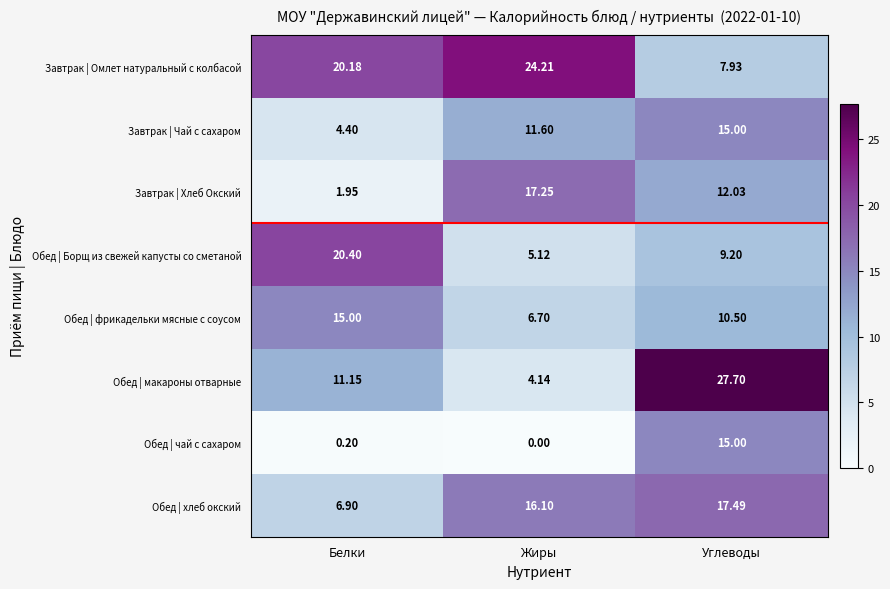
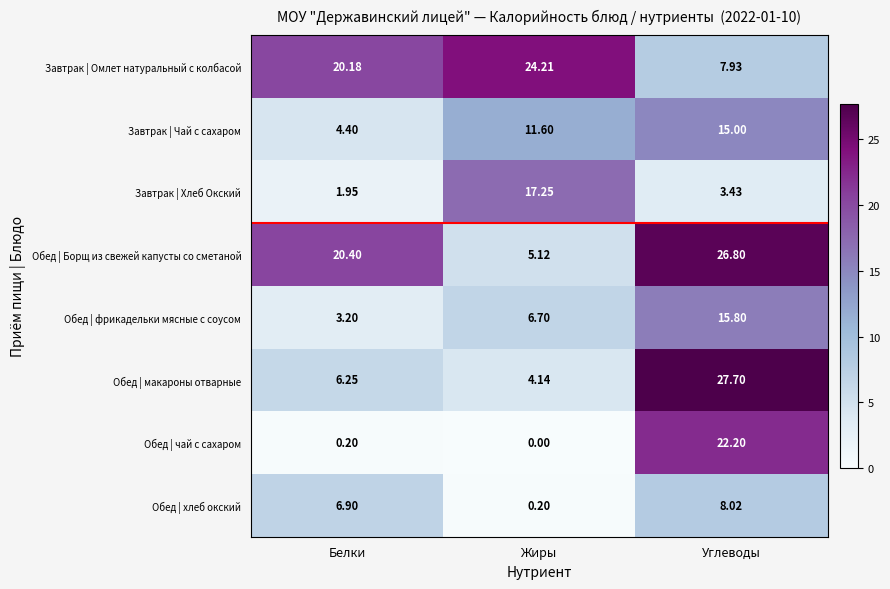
Завтрак | Хлеб Окский, Углеводы: 12.03 -> 3.43
Обед | Борщ из свежей капусты со сметаной, Углеводы: 9.20 -> 26.80
Обед | фрикадельки мясные с соусом, Белки: 15.00 -> 3.20
Обед | фрикадельки мясные с соусом, Углеводы: 10.50 -> 15.80
Обед | макароны отварные, Белки: 11.15 -> 6.25
Обед | чай с сахаром, Углеводы: 15.00 -> 22.20
Обед | хлеб окский, Жиры: 16.10 -> 0.20
Обед | хлеб окский, Углеводы: 17.49 -> 8.02
